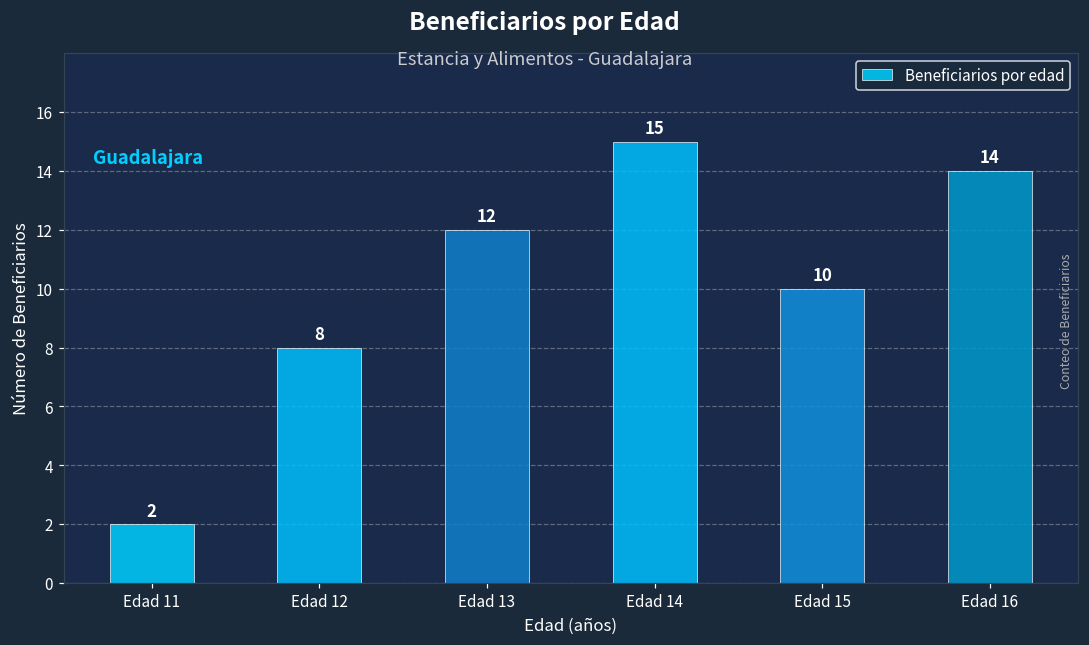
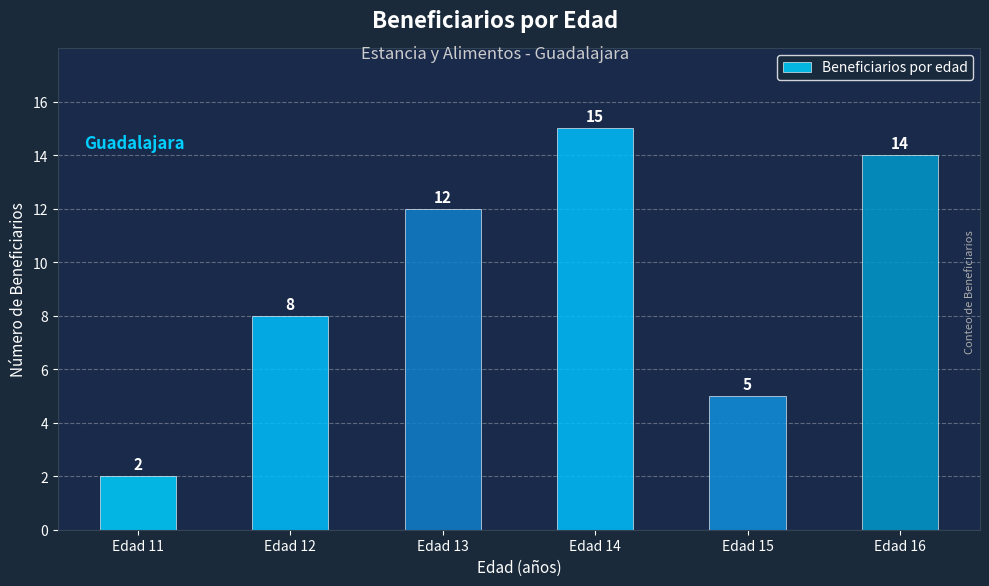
Edad 15: 10 -> 5
